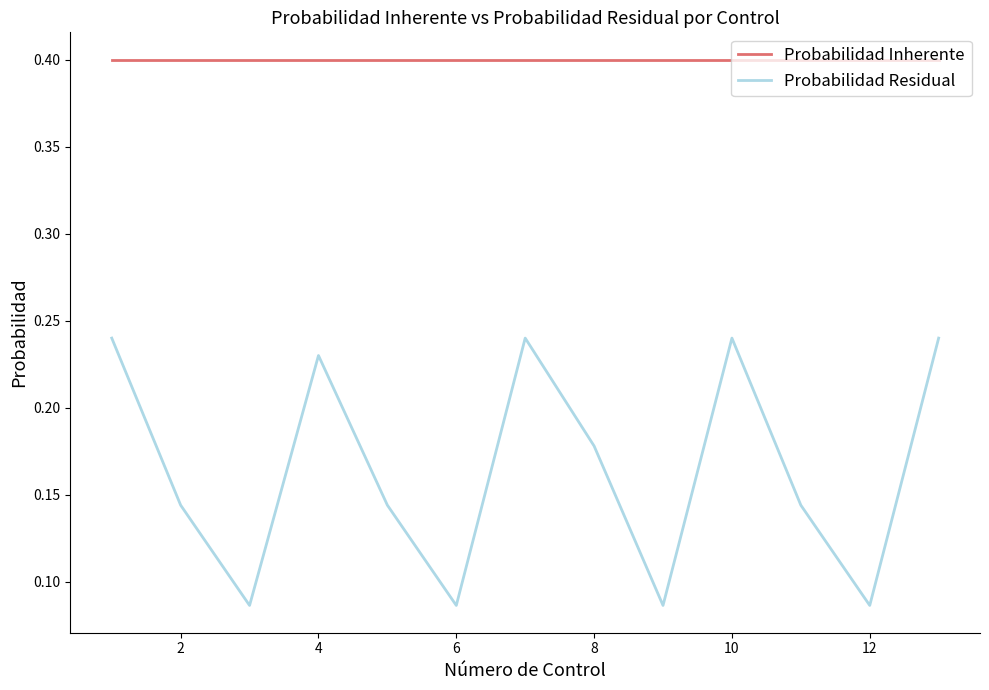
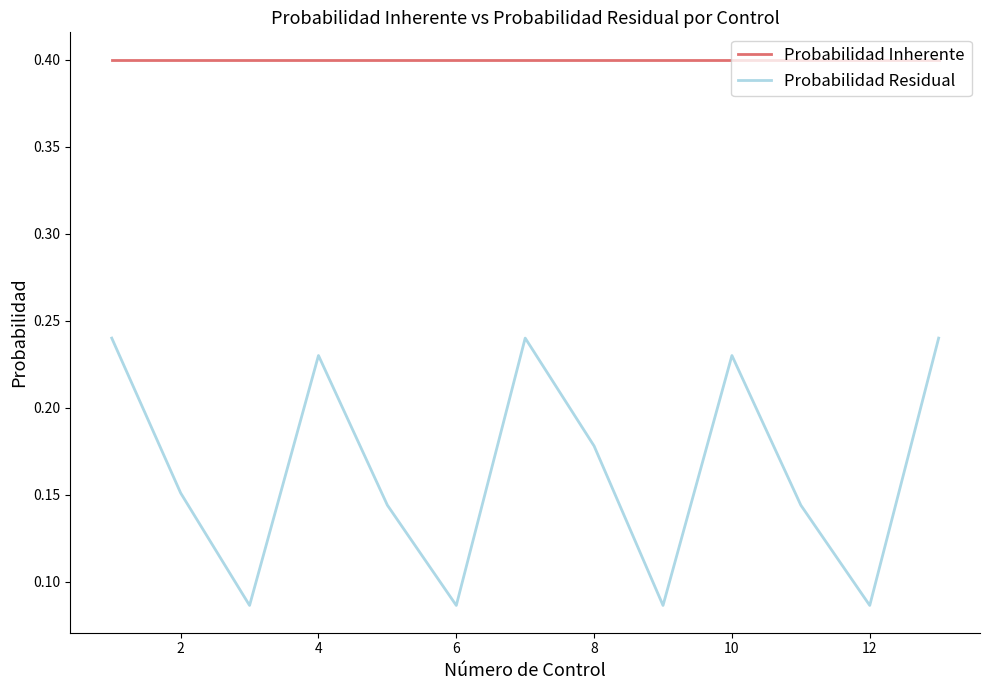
Probabilidad Residual, 2: 0.144 -> 0.151
Probabilidad Residual, 10: 0.24 -> 0.23
